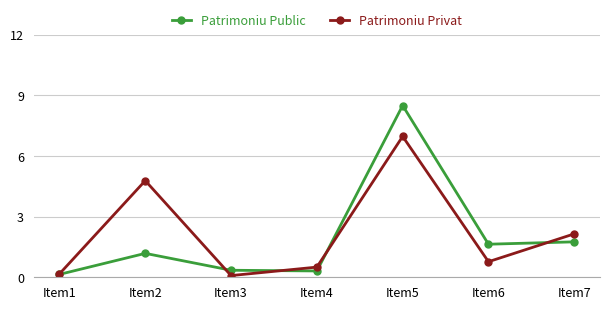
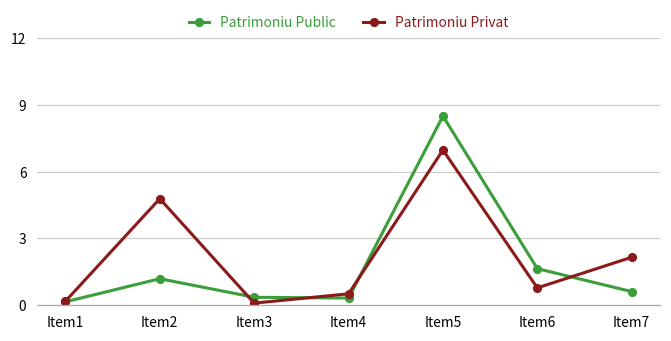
Patrimoniu Public, Item7: 1.8 -> 0.6
